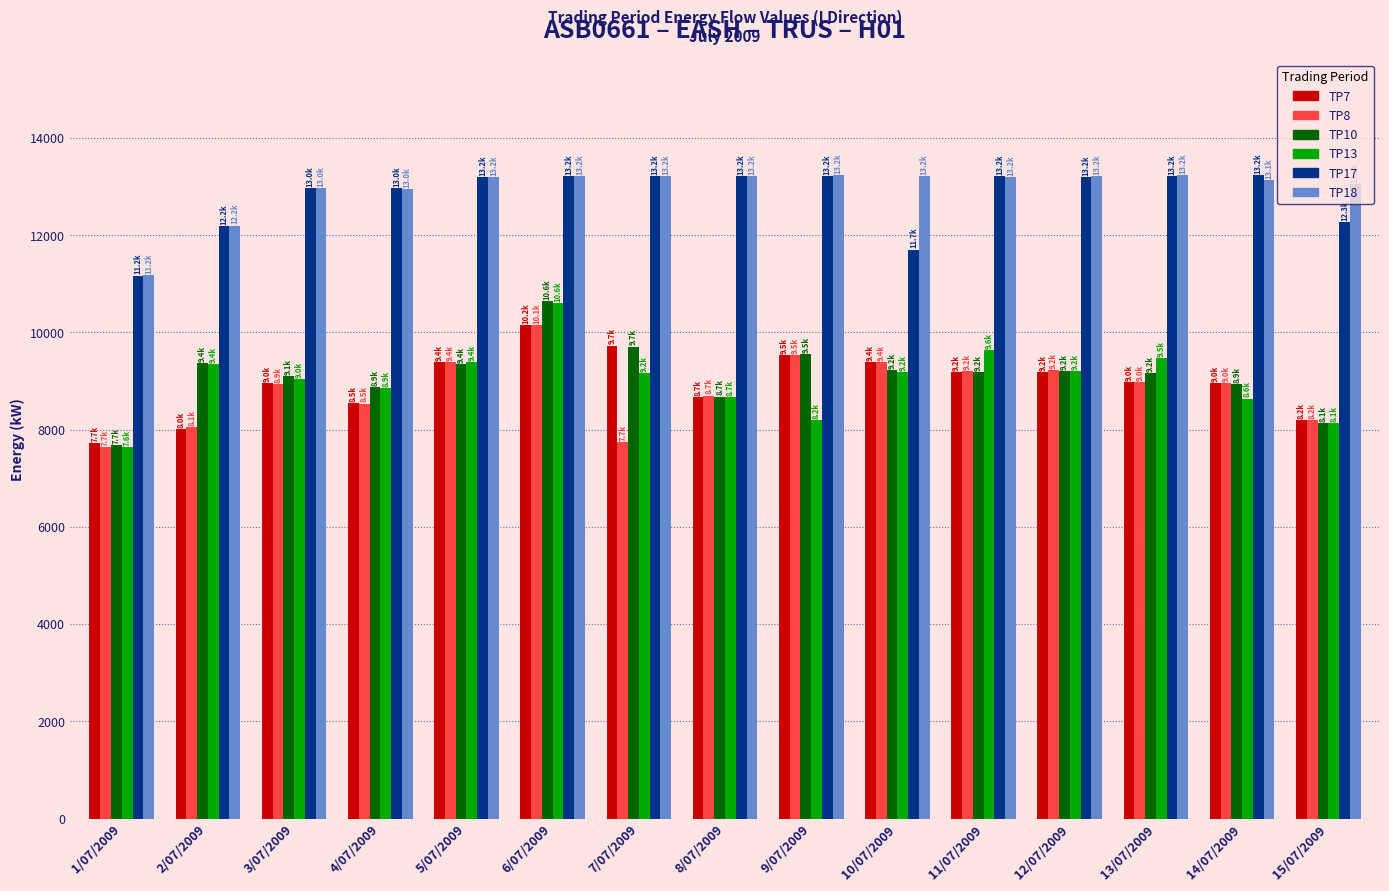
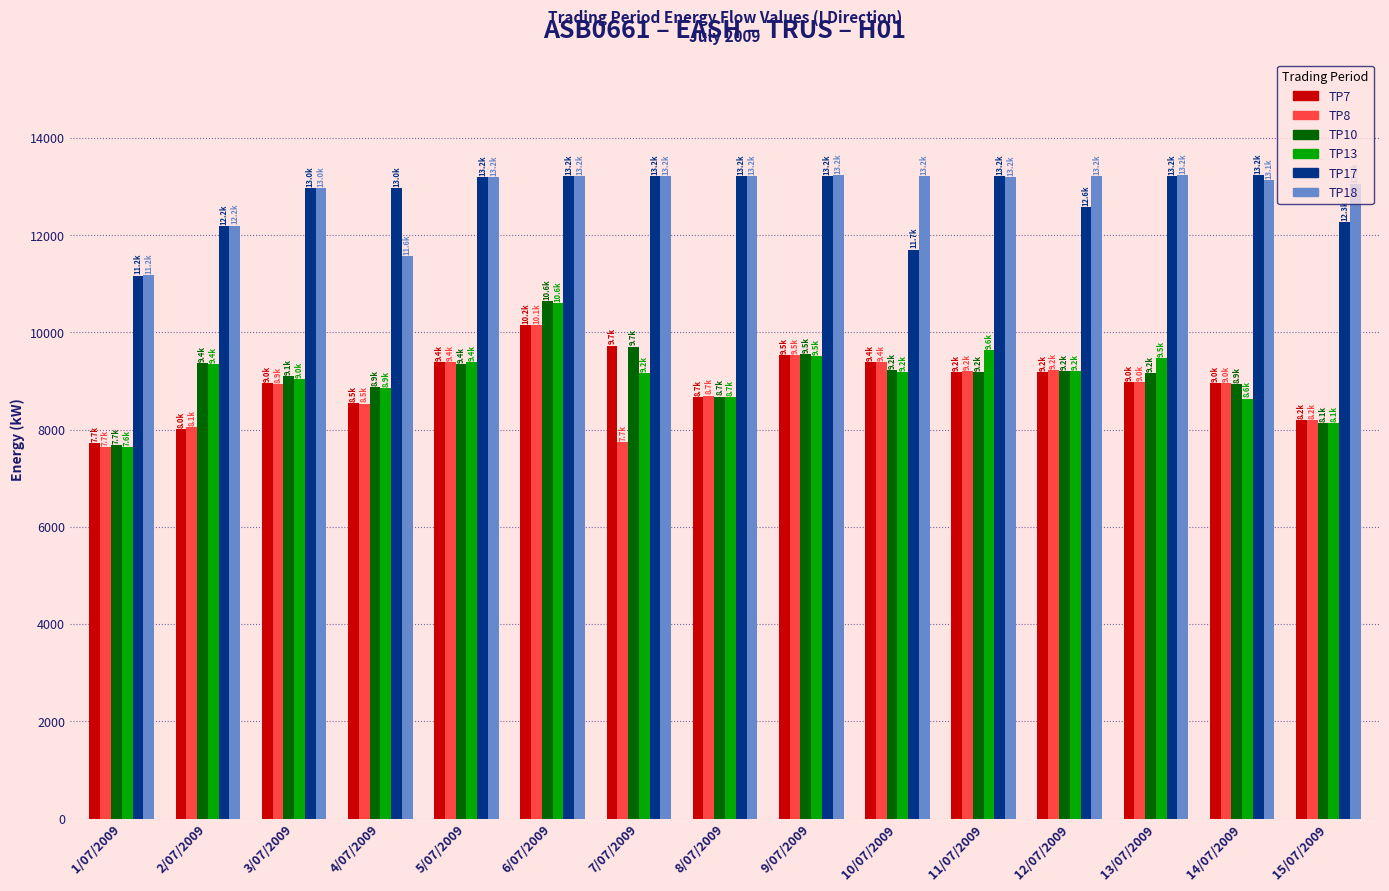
TP18, 4/07/2009: 13.0k -> 11.6k
TP13, 9/07/2009: 8.2k -> 9.5k
TP17, 12/07/2009: 13.2k -> 12.6k
